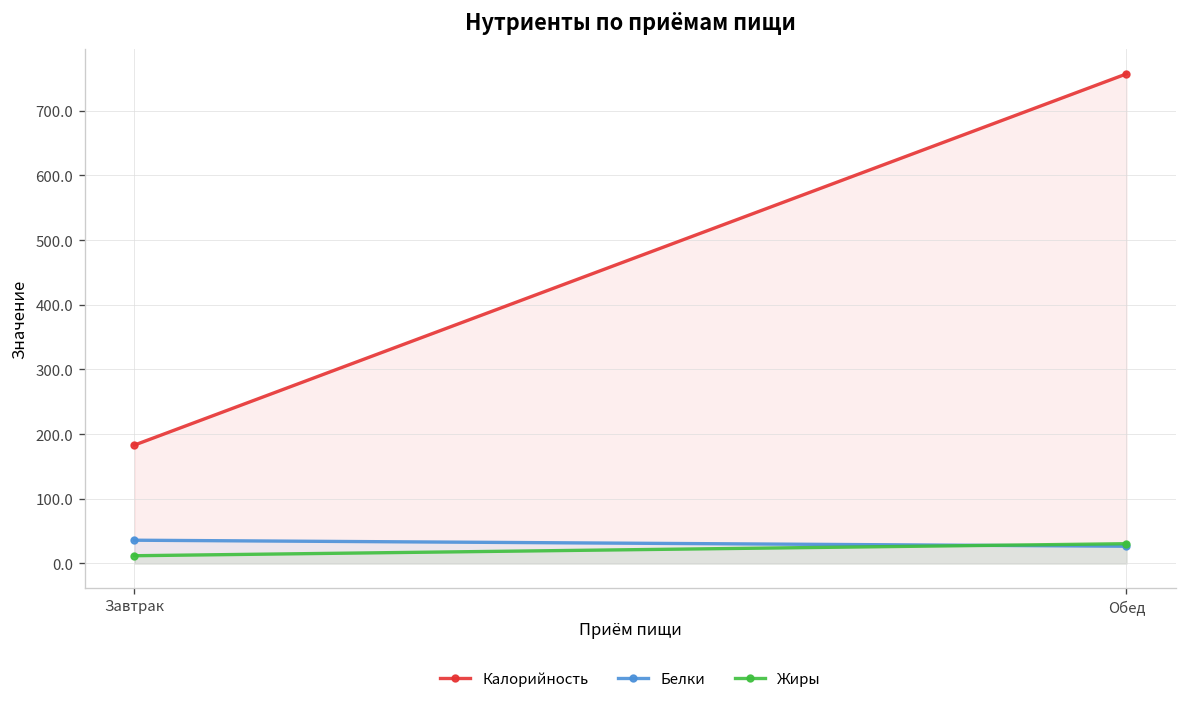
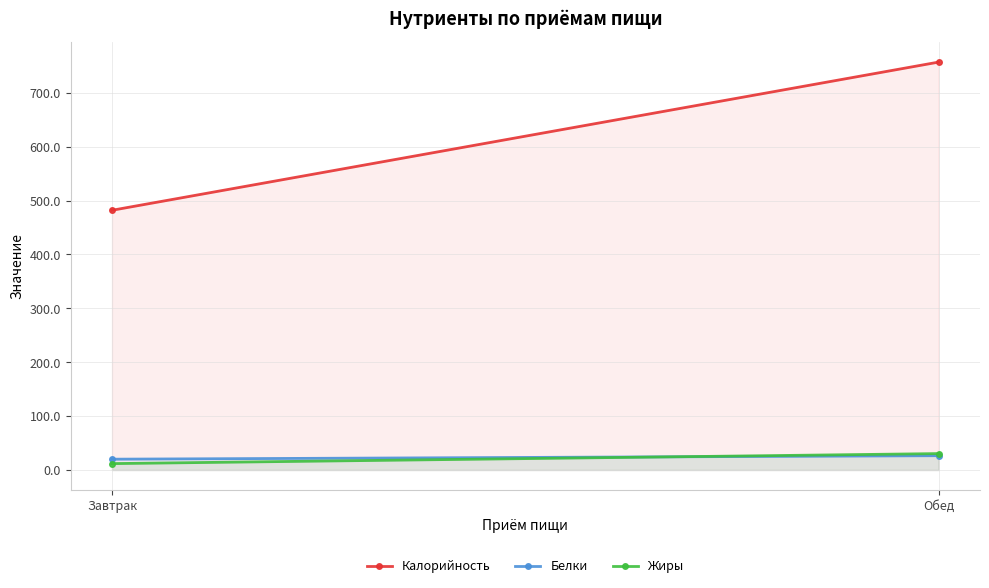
Калорийность, Завтрак: 180 -> 480
Белки, Завтрак: 40 -> 20
